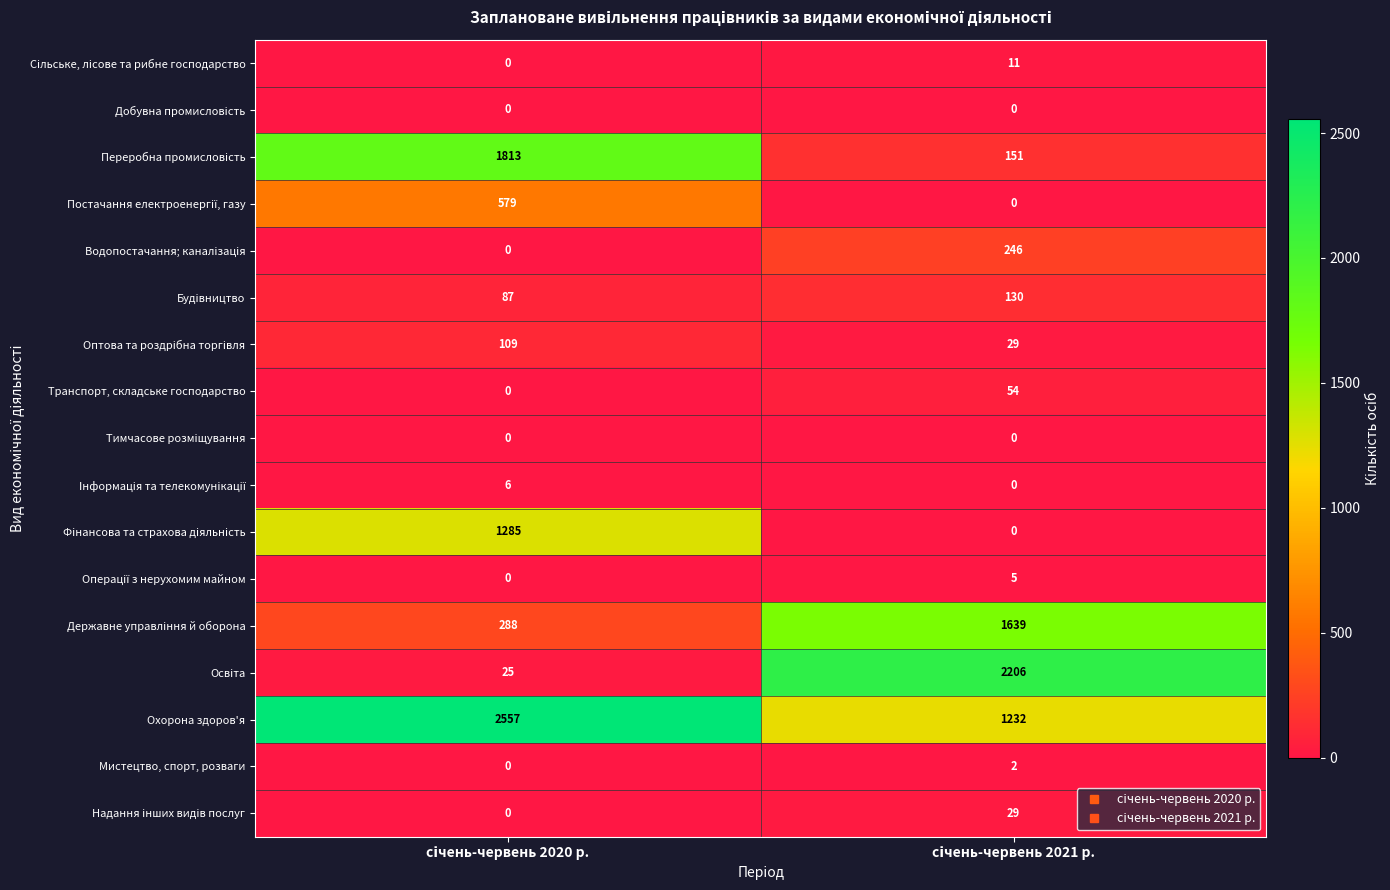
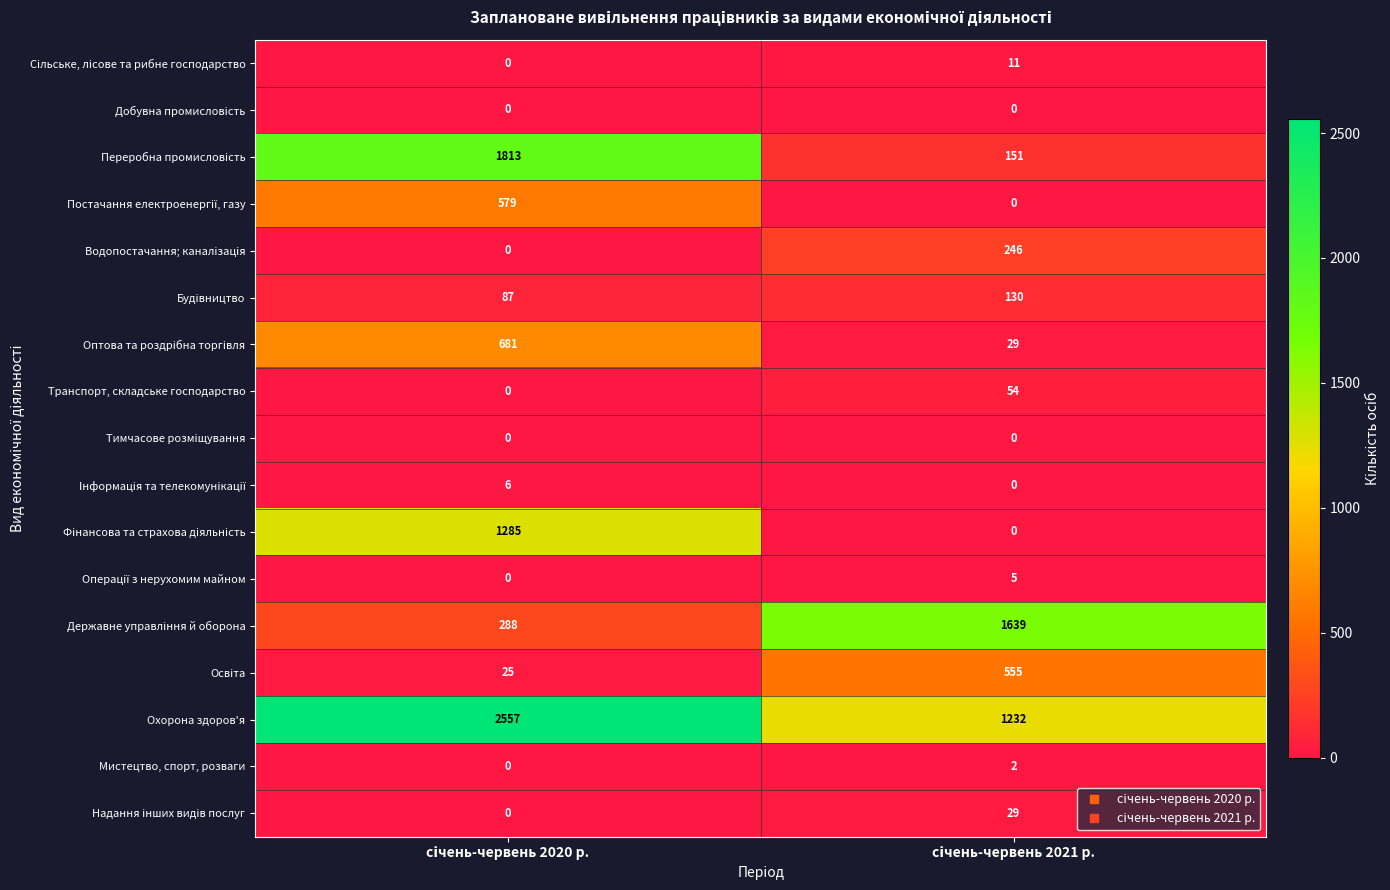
Оптова та роздрібна торгівля, січень-червень 2020 р.: 109 -> 681
Освіта, січень-червень 2021 р.: 2206 -> 555
